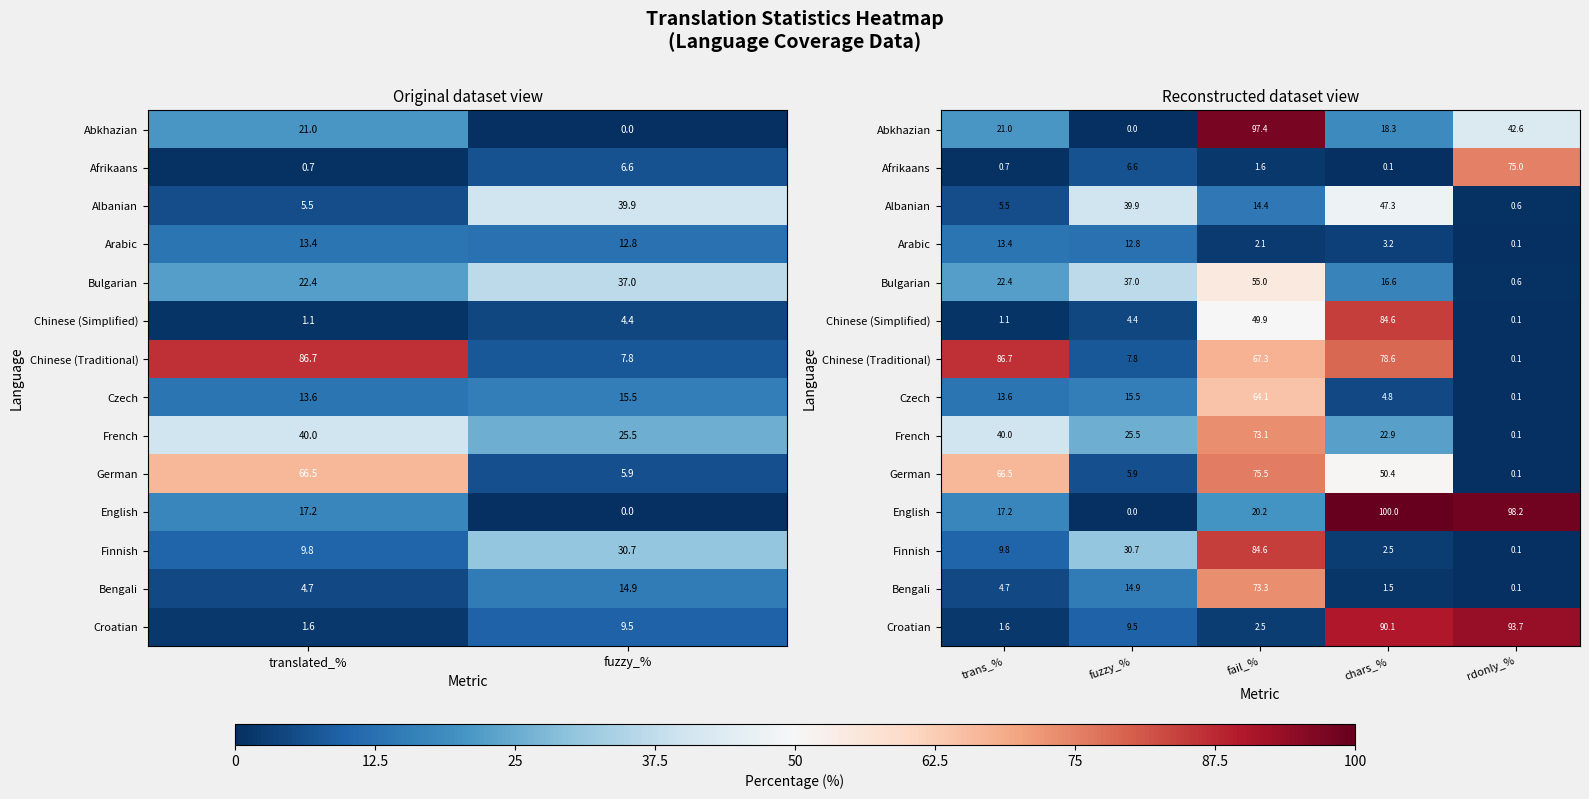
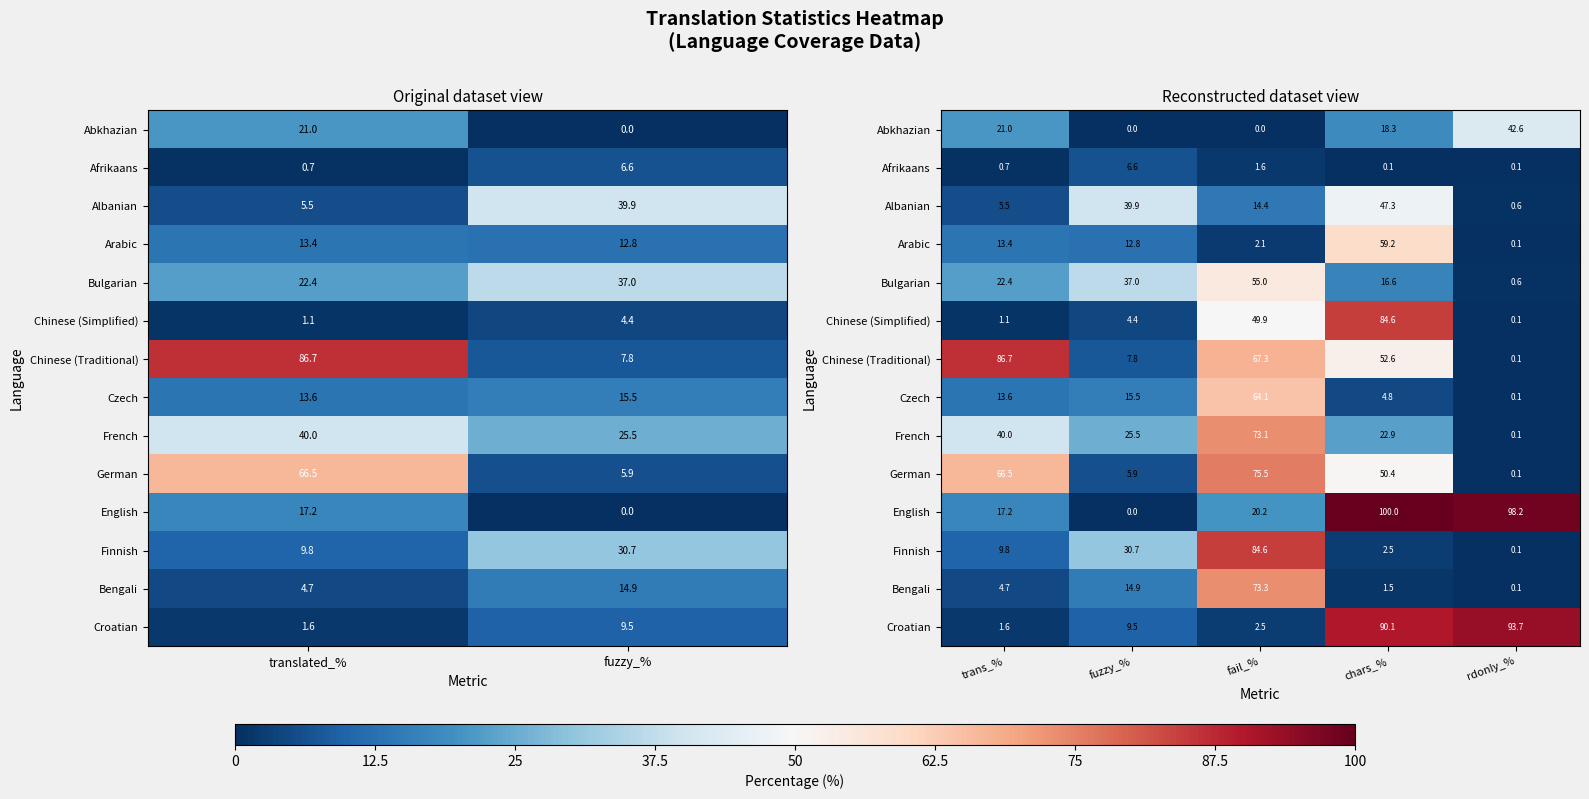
Reconstructed dataset view, Abkhazian, fail_%: 97.4 -> 0.0
Reconstructed dataset view, Afrikaans, rdonly_%: 75.0 -> 0.1
Reconstructed dataset view, Arabic, chars_%: 3.2 -> 59.2
Reconstructed dataset view, Chinese (Traditional), chars_%: 78.6 -> 52.6
